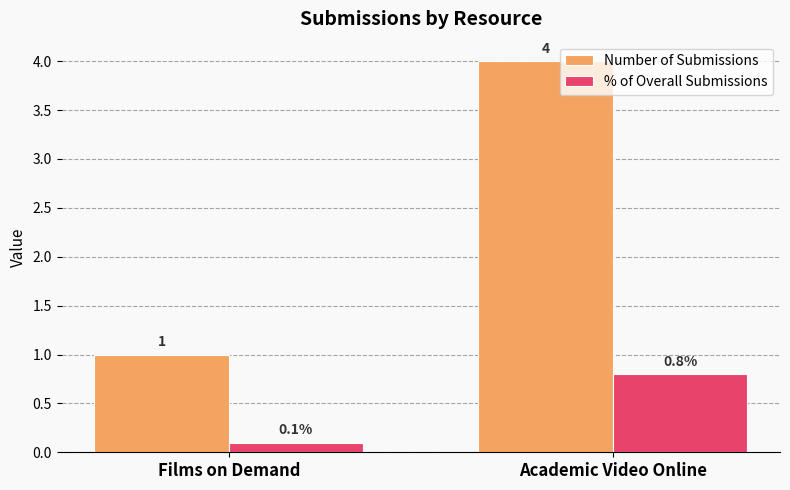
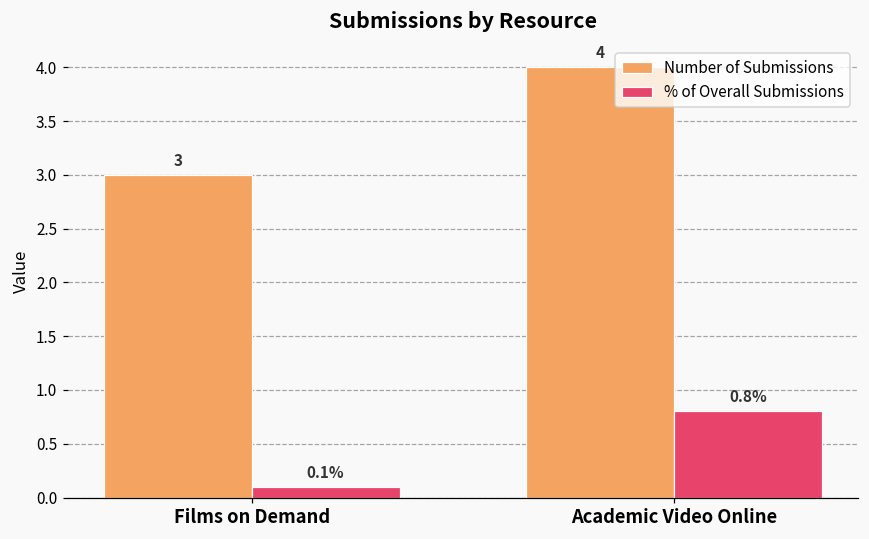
Number of Submissions, Films on Demand: 1 -> 3
